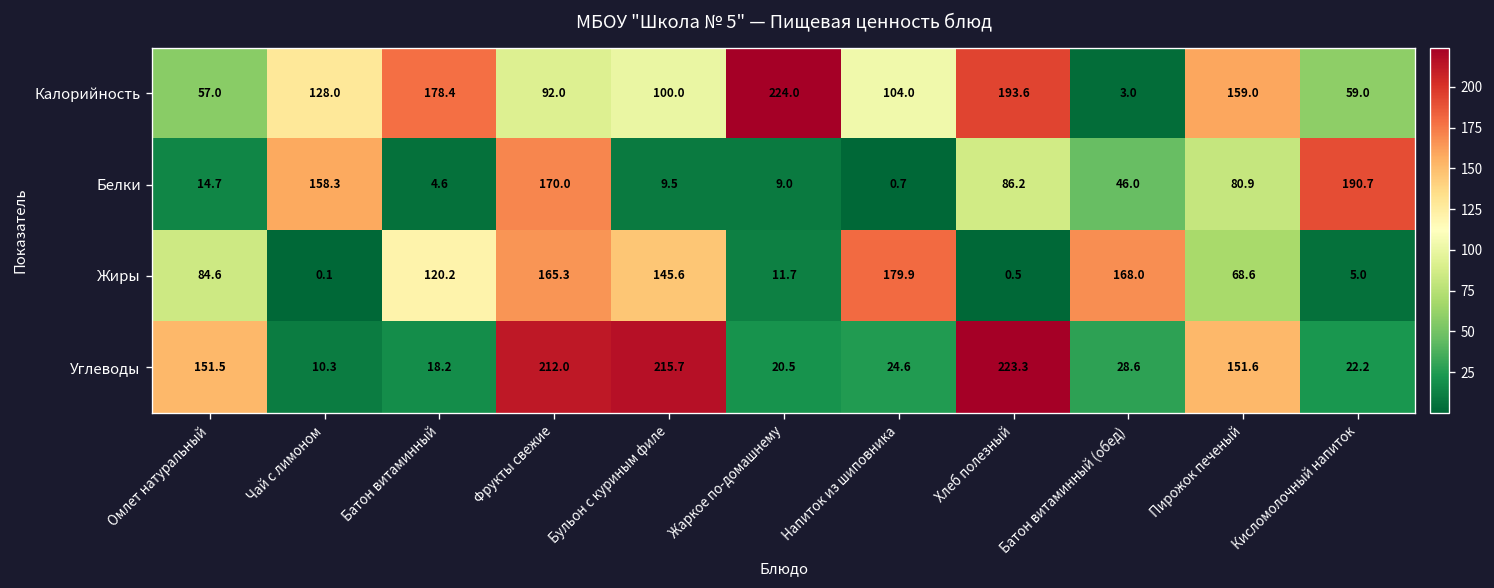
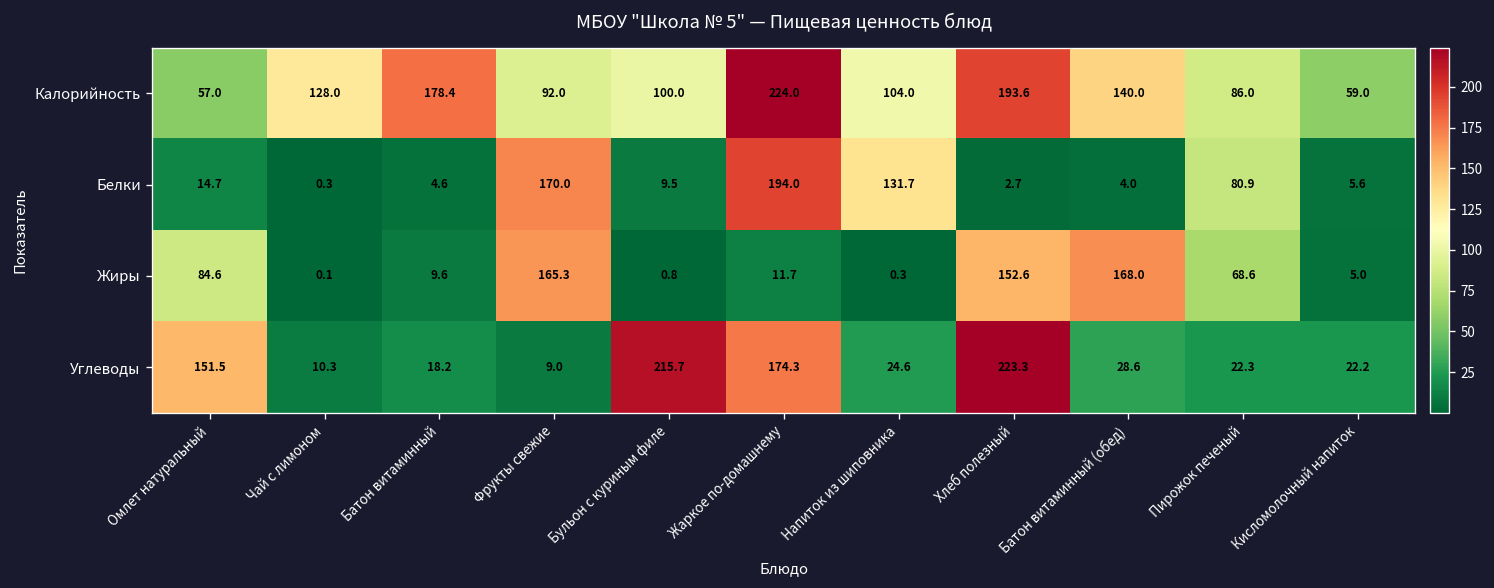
Калорийность, Батон витаминный (обед): 3.0 -> 140.0
Калорийность, Пирожок печеный: 159.0 -> 86.0
Белки, Чай с лимоном: 158.3 -> 0.3
Белки, Жаркое по-домашнему: 9.0 -> 194.0
Белки, Напиток из шиповника: 0.7 -> 131.7
Белки, Хлеб полезный: 86.2 -> 2.7
Белки, Батон витаминный (обед): 46.0 -> 4.0
Белки, Кисломолочный напиток: 190.7 -> 5.6
Жиры, Батон витаминный: 120.2 -> 9.6
Жиры, Бульон с куриным филе: 145.6 -> 0.8
Жиры, Напиток из шиповника: 179.9 -> 0.3
Жиры, Хлеб полезный: 0.5 -> 152.6
Углеводы, Фрукты свежие: 212.0 -> 9.0
Углеводы, Жаркое по-домашнему: 20.5 -> 174.3
Углеводы, Пирожок печеный: 151.6 -> 22.3
